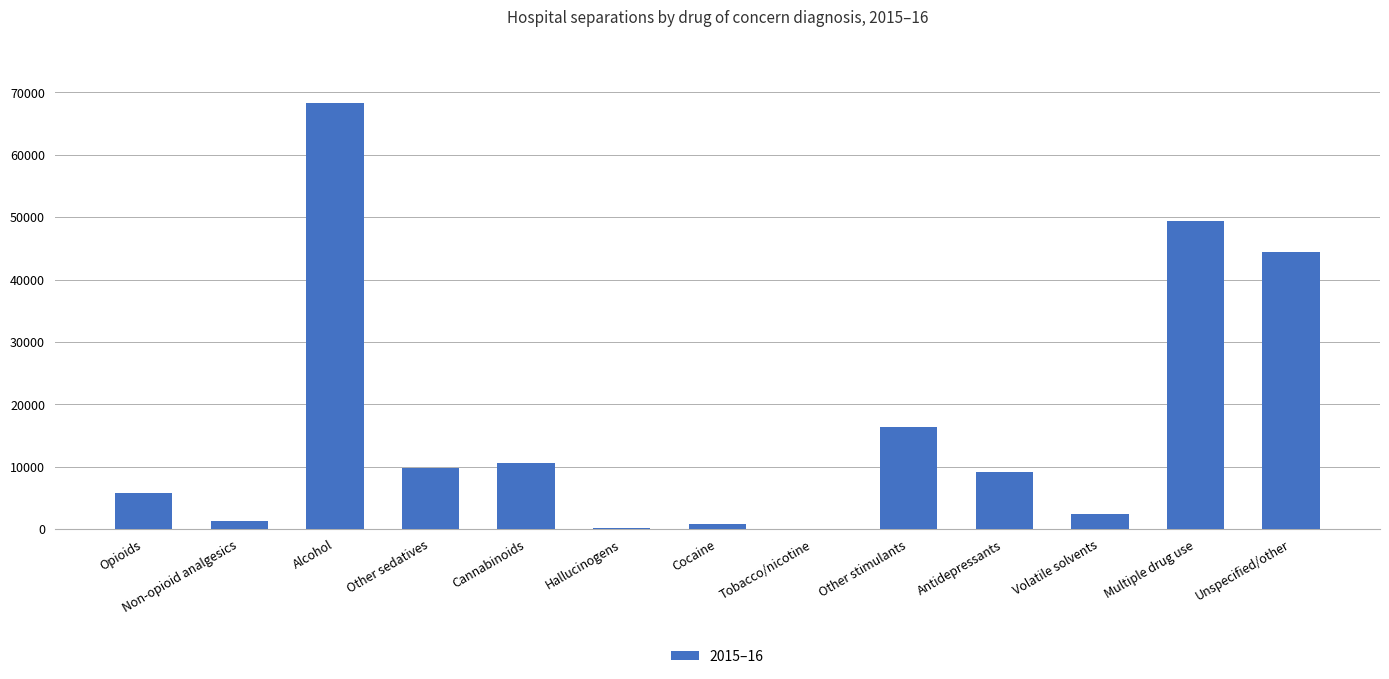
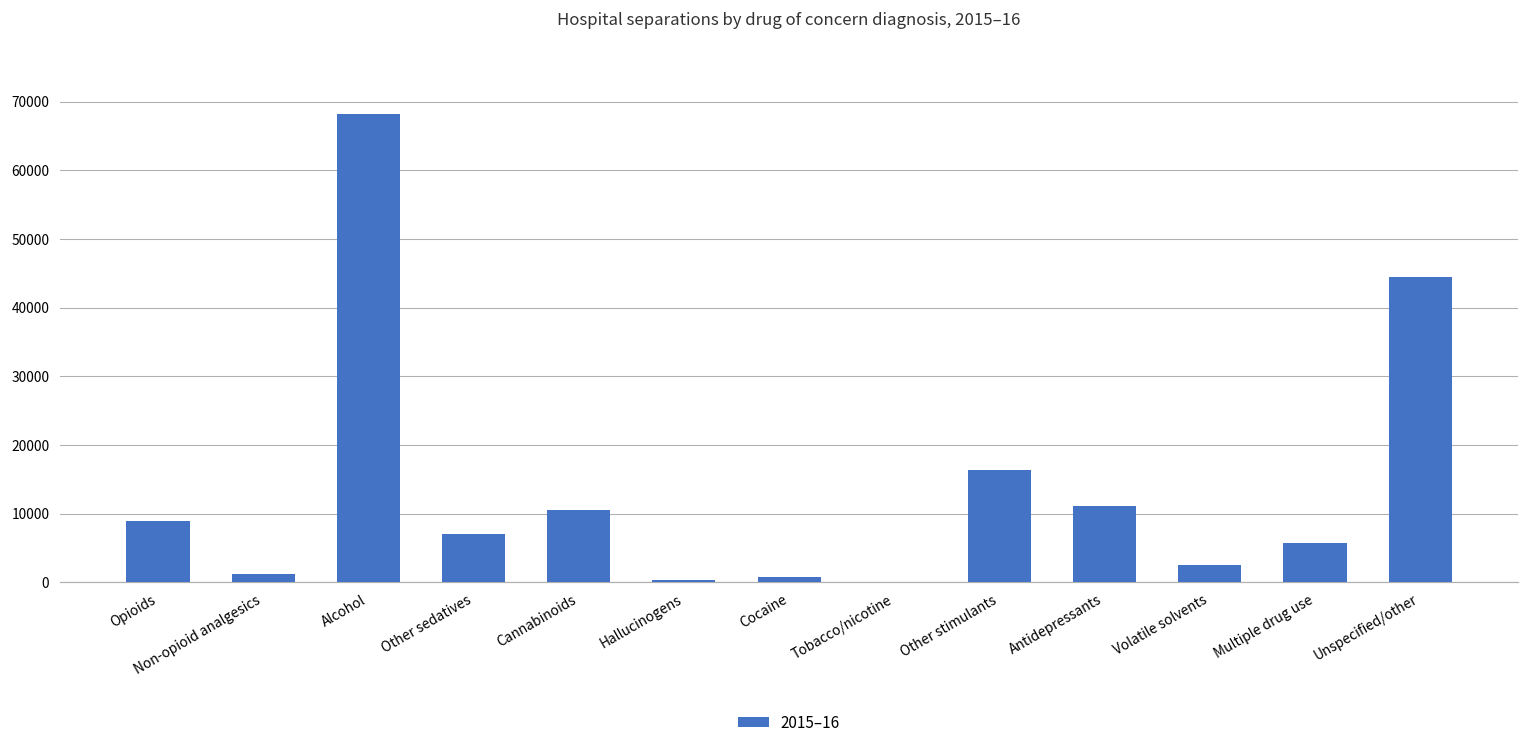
Opioids: 6000 -> 9000
Other sedatives: 10000 -> 7000
Antidepressants: 9000 -> 11000
Multiple drug use: 49000 -> 6000
